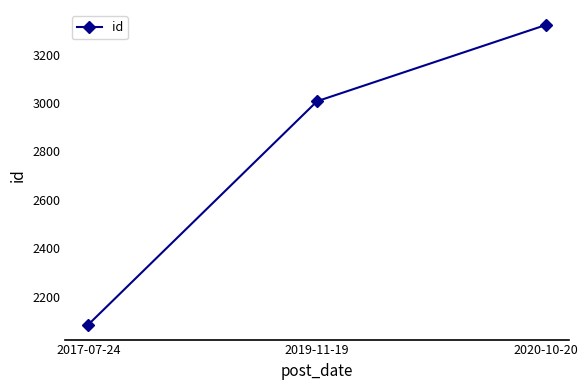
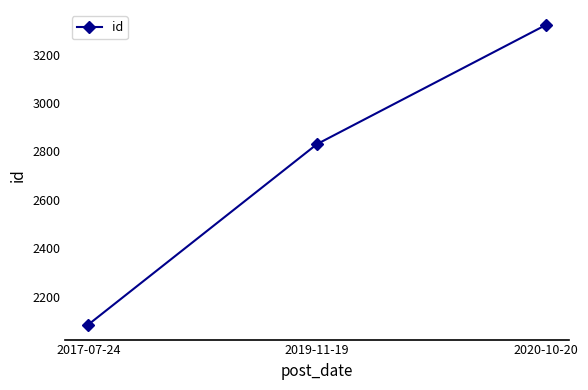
2019-11-19: 3010 -> 2830
